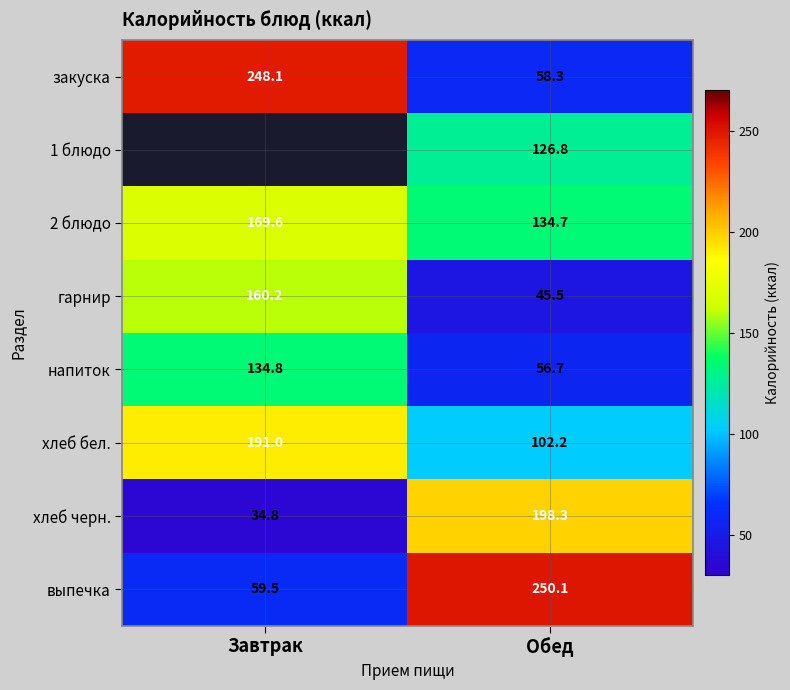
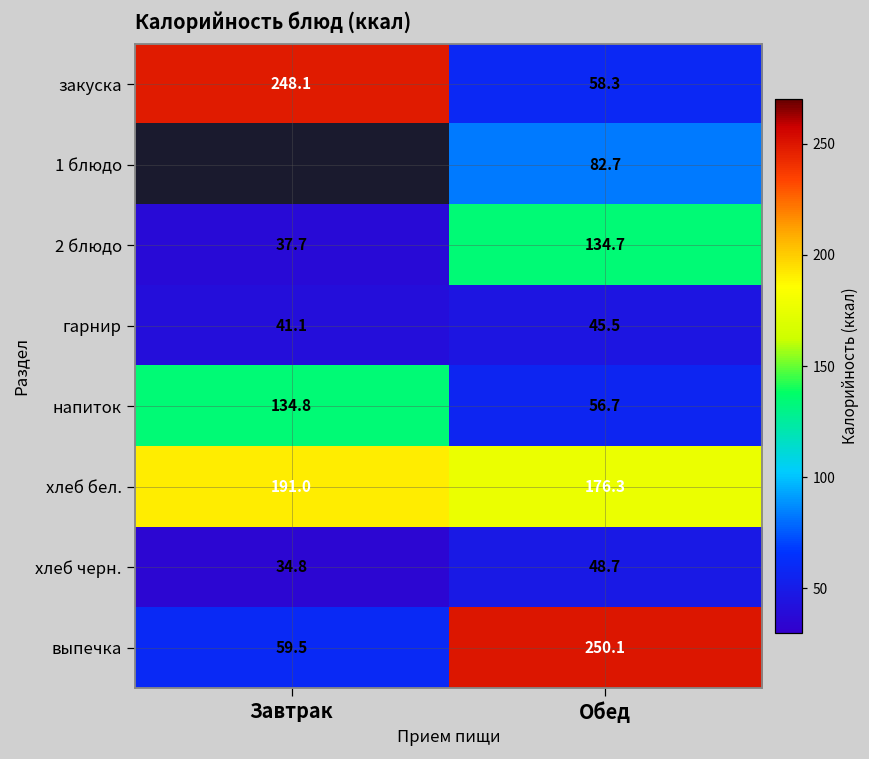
1 блюдо, Обед: 126.8 -> 82.7
2 блюдо, Завтрак: 169.6 -> 37.7
гарнир, Завтрак: 160.2 -> 41.1
хлеб бел., Обед: 102.2 -> 176.3
хлеб черн., Обед: 198.3 -> 48.7
